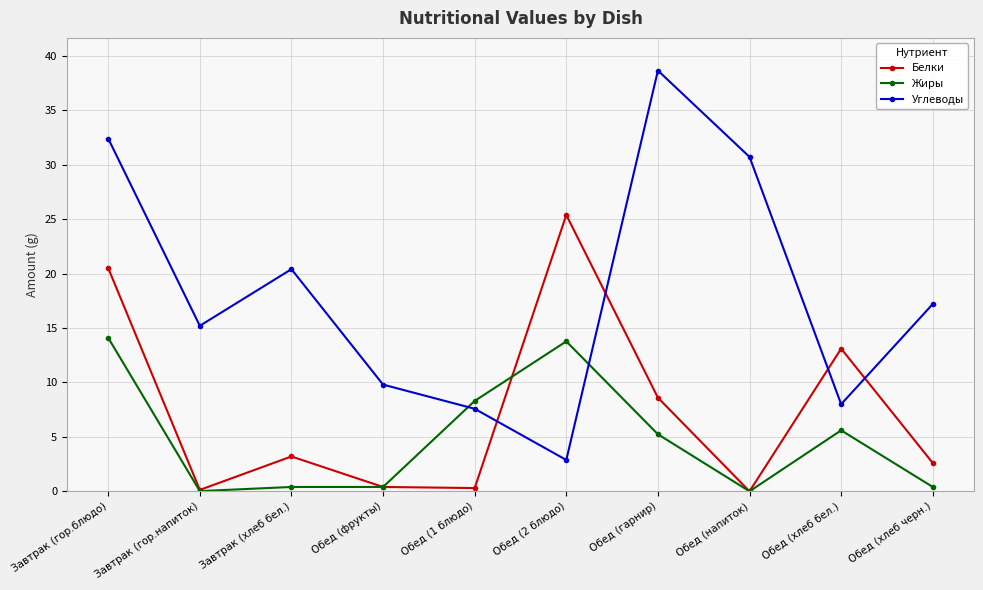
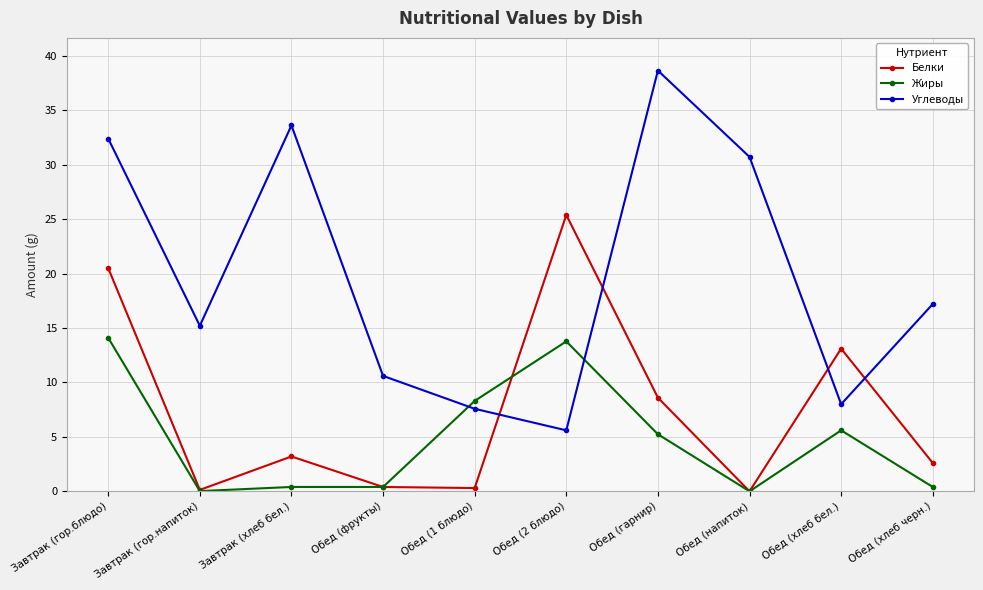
Углеводы, Завтрак (хлеб бел.): 20.4 -> 33.6
Углеводы, Обед (фрукты): 9.8 -> 10.6
Углеводы, Обед (2 блюдо): 2.9 -> 5.6
